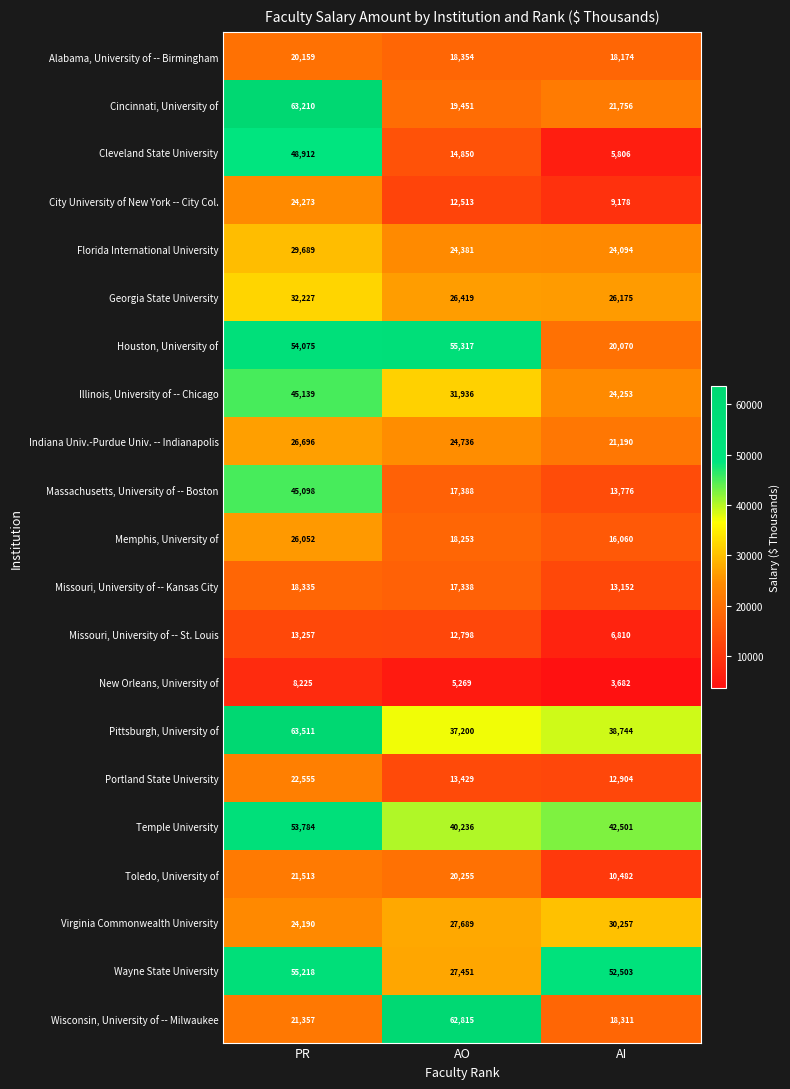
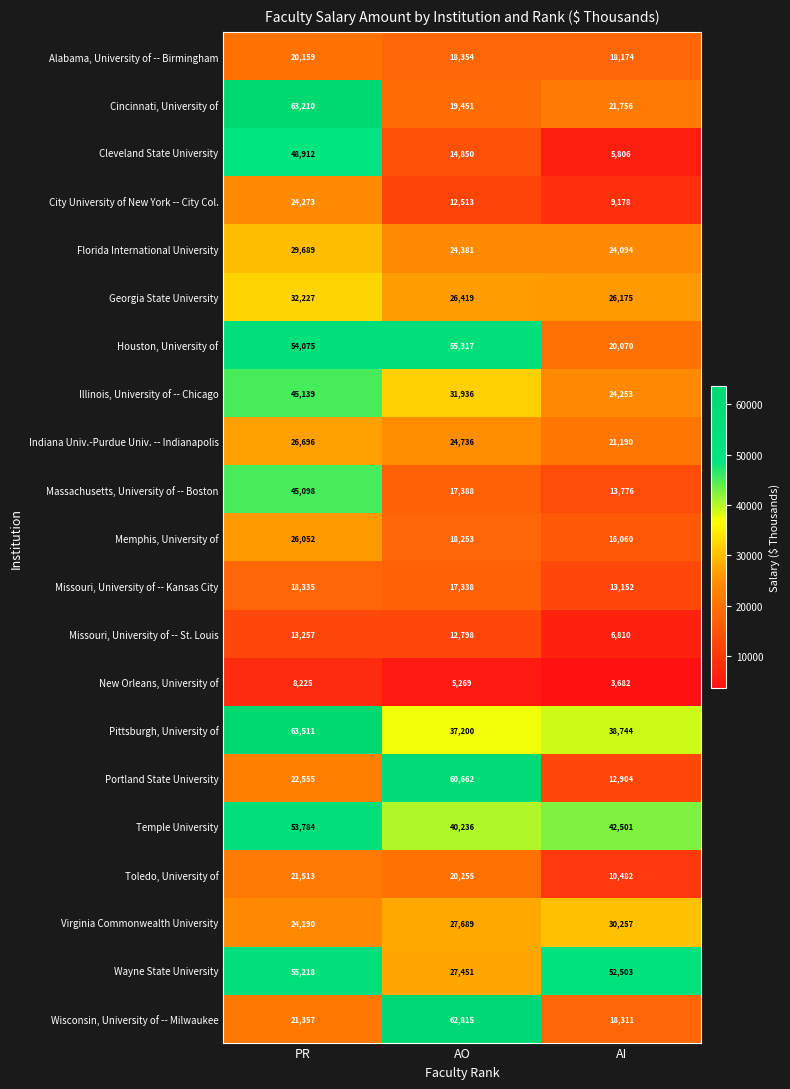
Portland State University, AO: 13,429 -> 60,662
